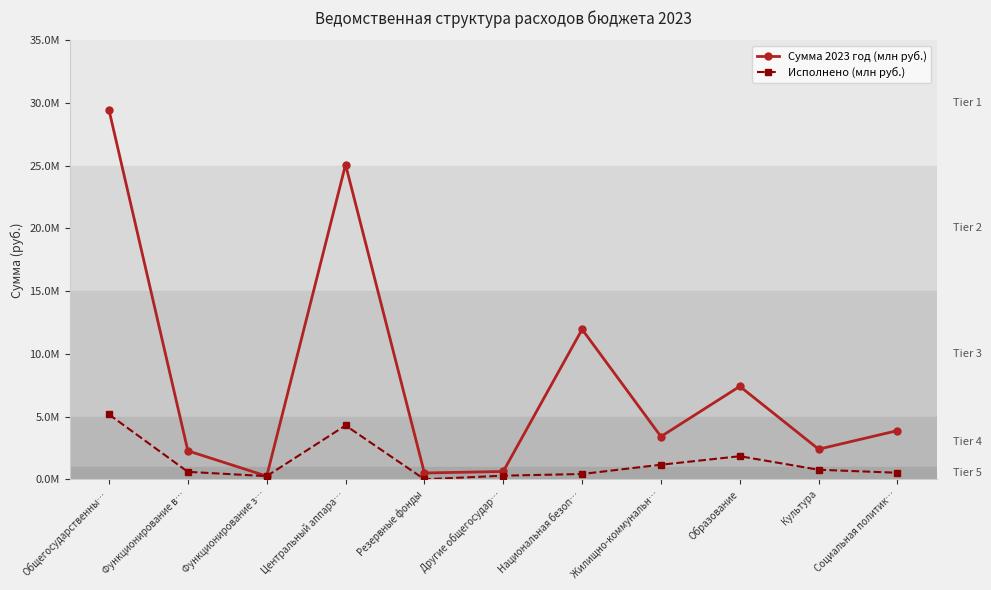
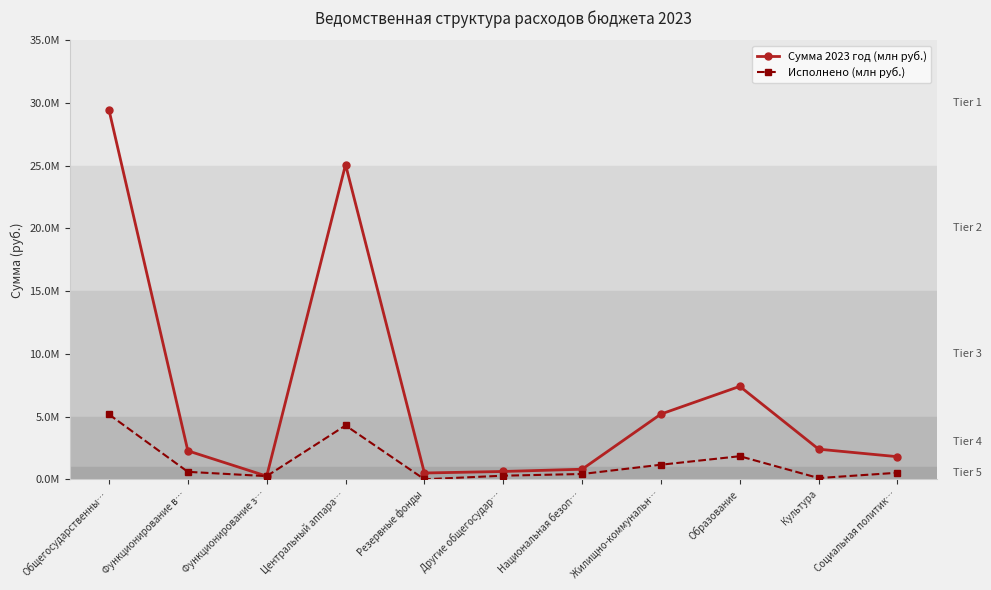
Сумма 2023 год (млн руб.), Национальная безоп…: 12000000 -> 800000
Сумма 2023 год (млн руб.), Жилищно-коммунальн…: 3400000 -> 5200000
Исполнено (млн руб.), Культура: 800000 -> 100000
Сумма 2023 год (млн руб.), Социальная политик…: 3900000 -> 1800000
